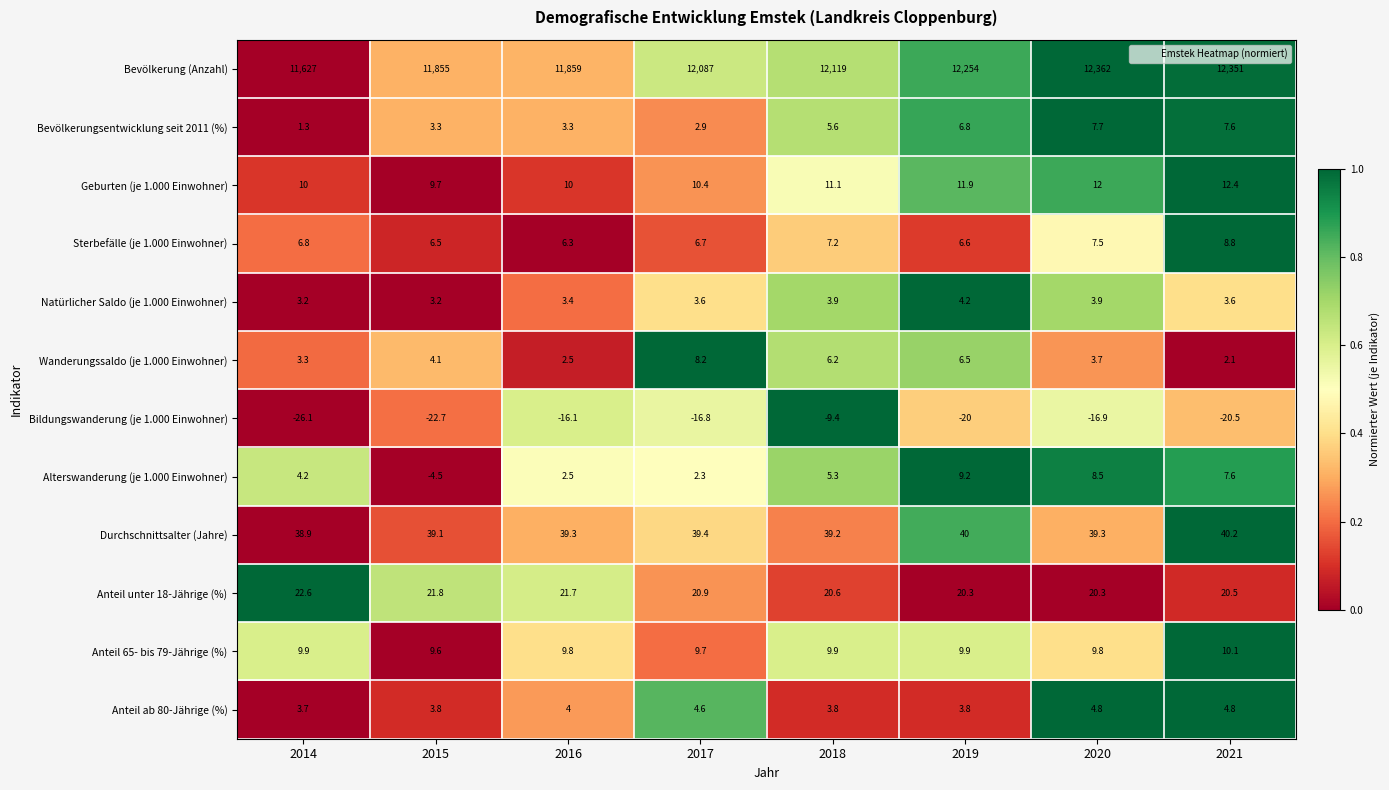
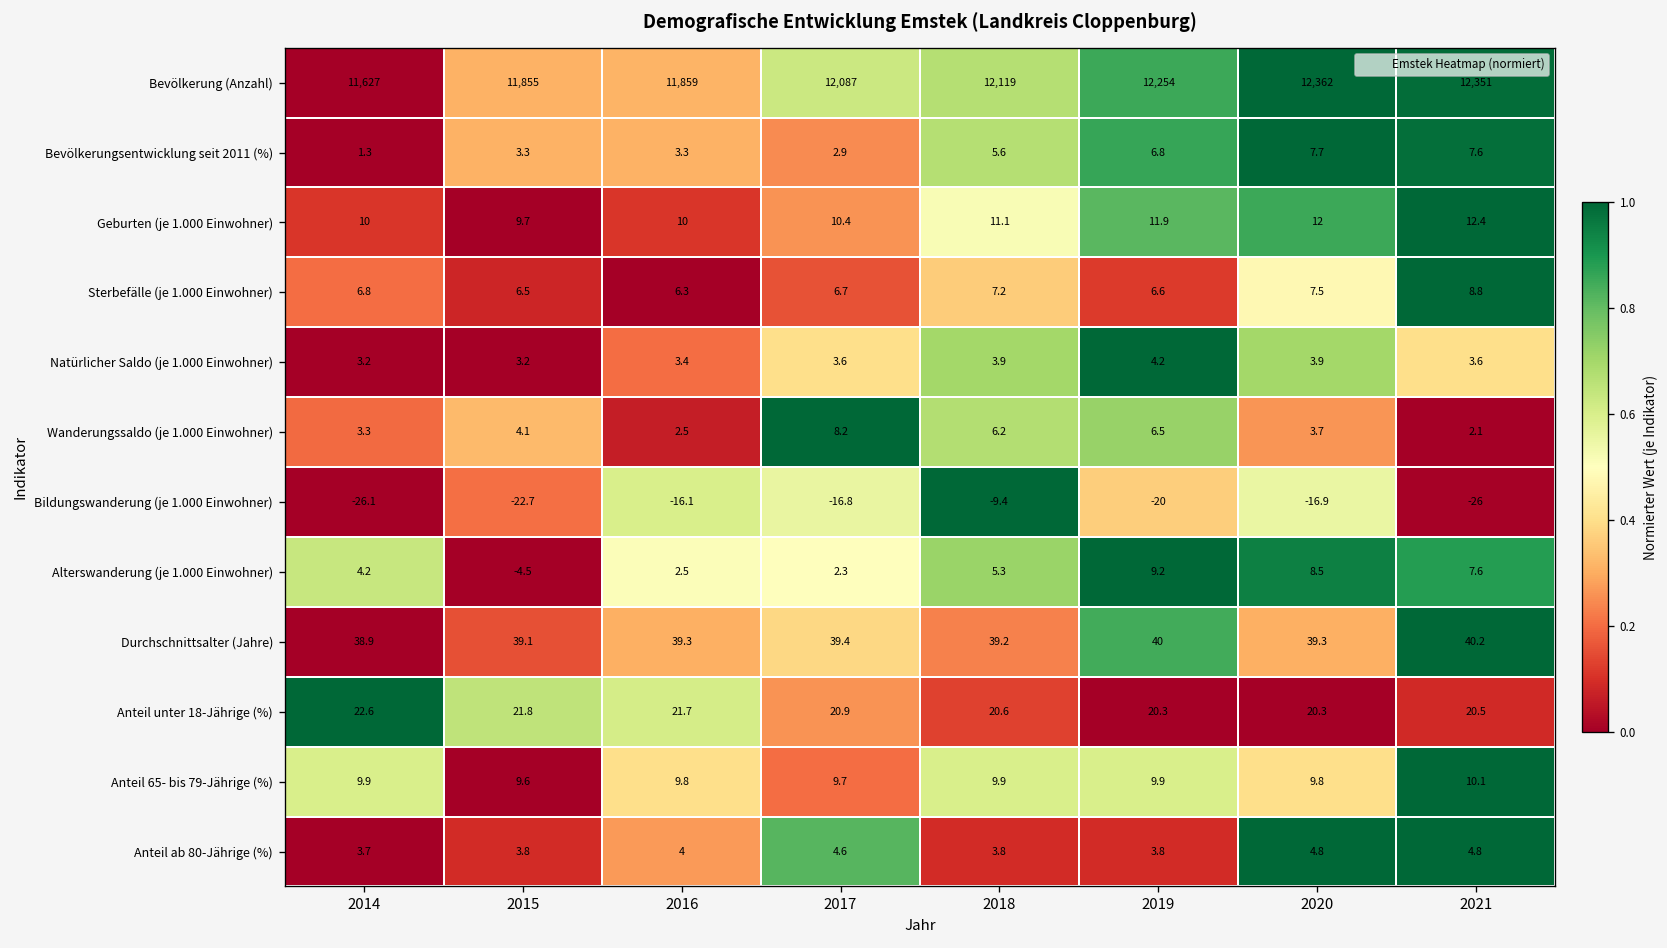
Bildungswanderung (je 1.000 Einwohner), 2021: -20.5 -> -26
